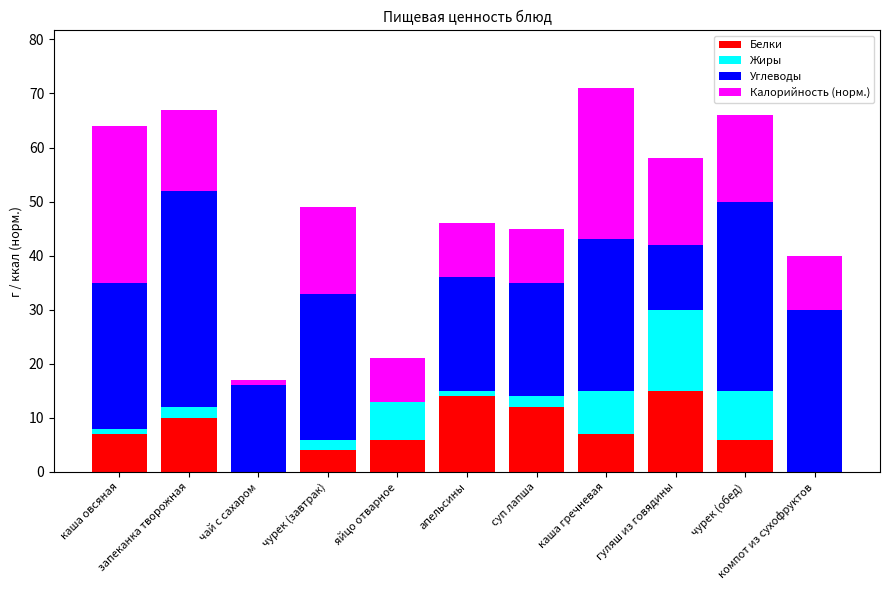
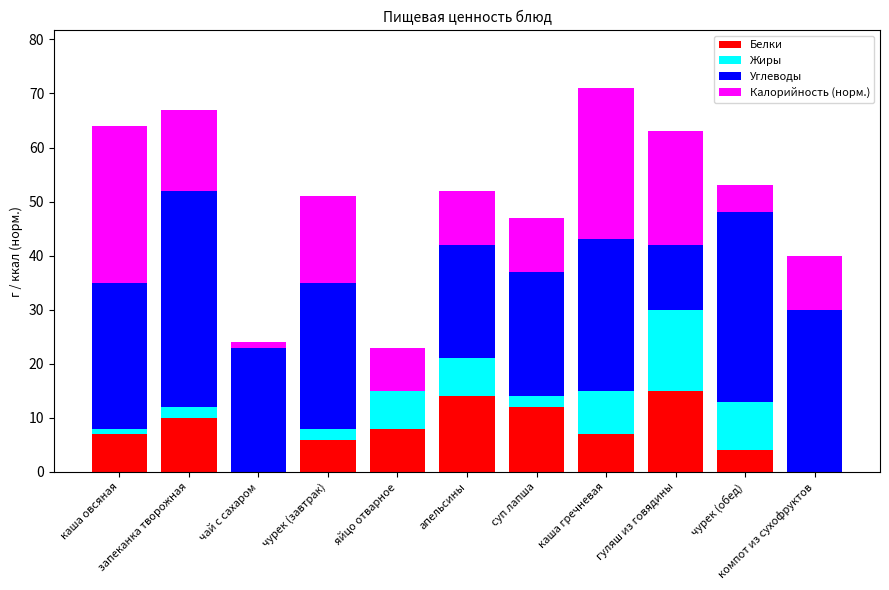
Углеводы, чай с сахаром: 16 -> 23
Белки, чурек (завтрак): 4 -> 6
Белки, яйцо отварное: 6 -> 8
Жиры, апельсины: 1 -> 7
Углеводы, суп лапша: 21 -> 23
Калорийность (норм.), гуляш из говядины: 16 -> 21
Белки, чурек (обед): 6 -> 4
Калорийность (норм.), чурек (обед): 16 -> 5
